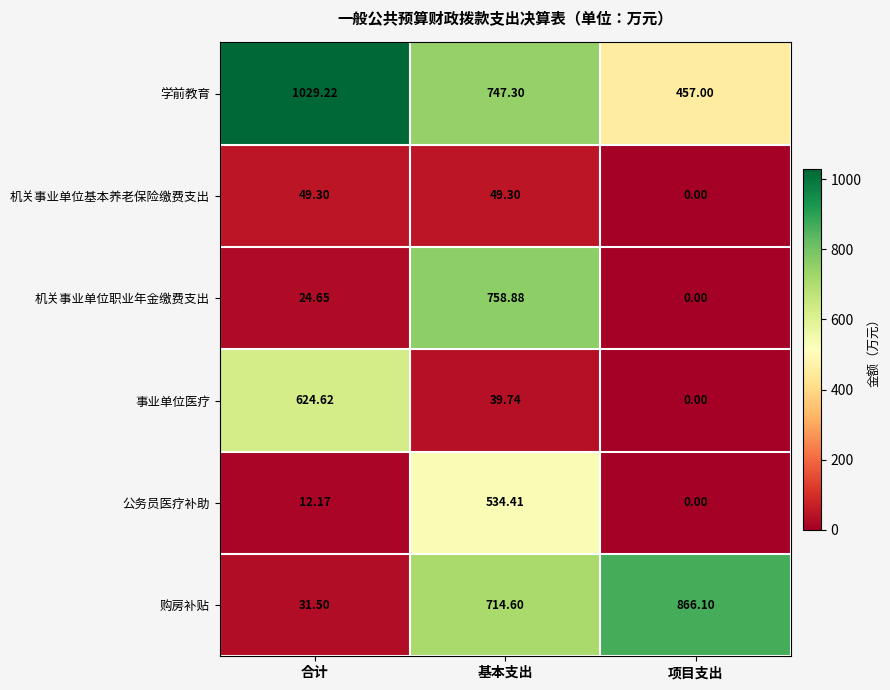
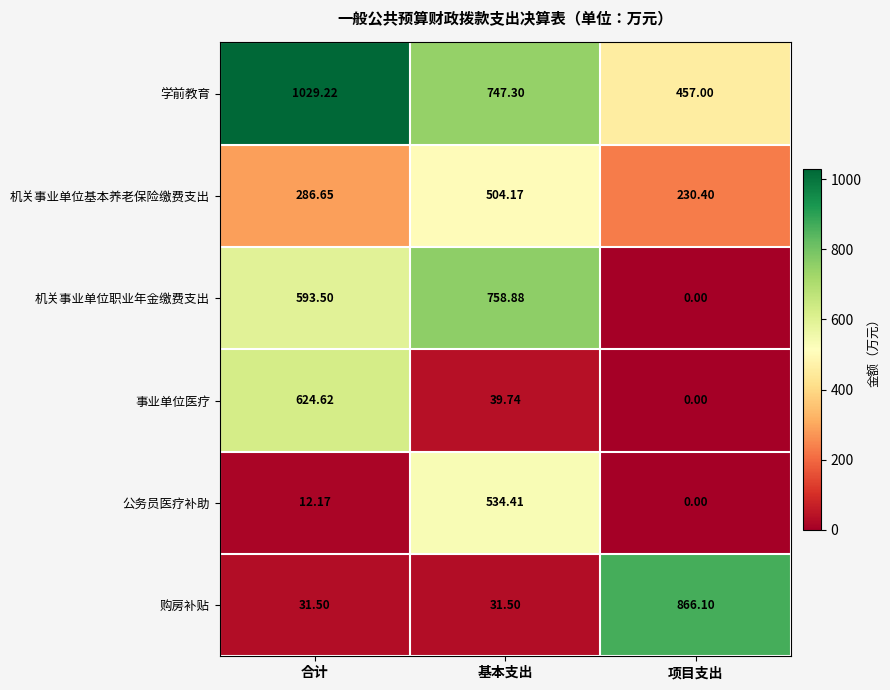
机关事业单位基本养老保险缴费支出, 合计: 49.30 -> 286.65
机关事业单位基本养老保险缴费支出, 基本支出: 49.30 -> 504.17
机关事业单位基本养老保险缴费支出, 项目支出: 0.00 -> 230.40
机关事业单位职业年金缴费支出, 合计: 24.65 -> 593.50
购房补贴, 基本支出: 714.60 -> 31.50
